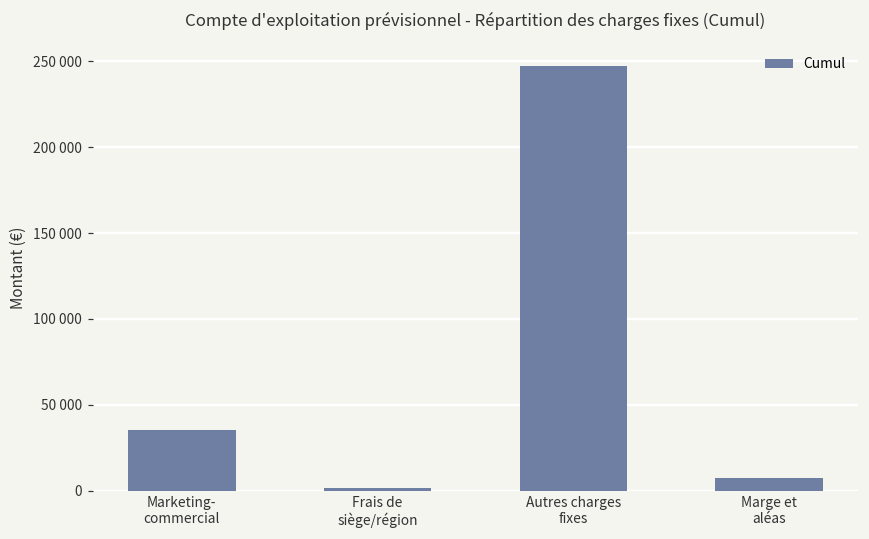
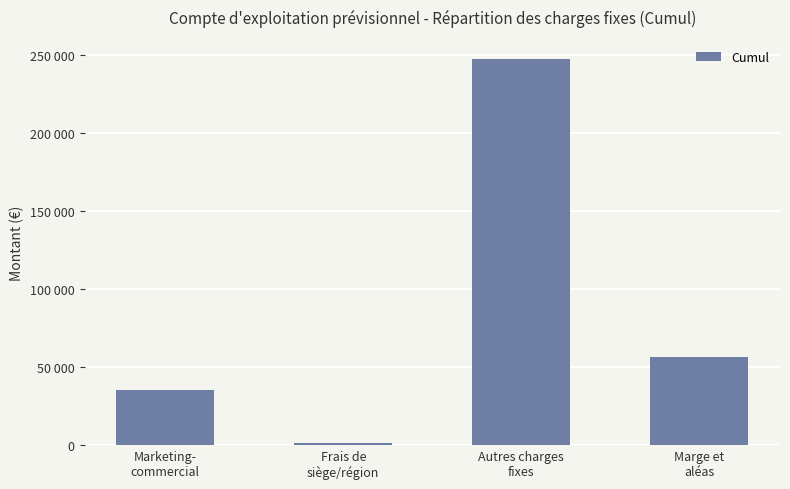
Marge et aléas: 8000 -> 56000
